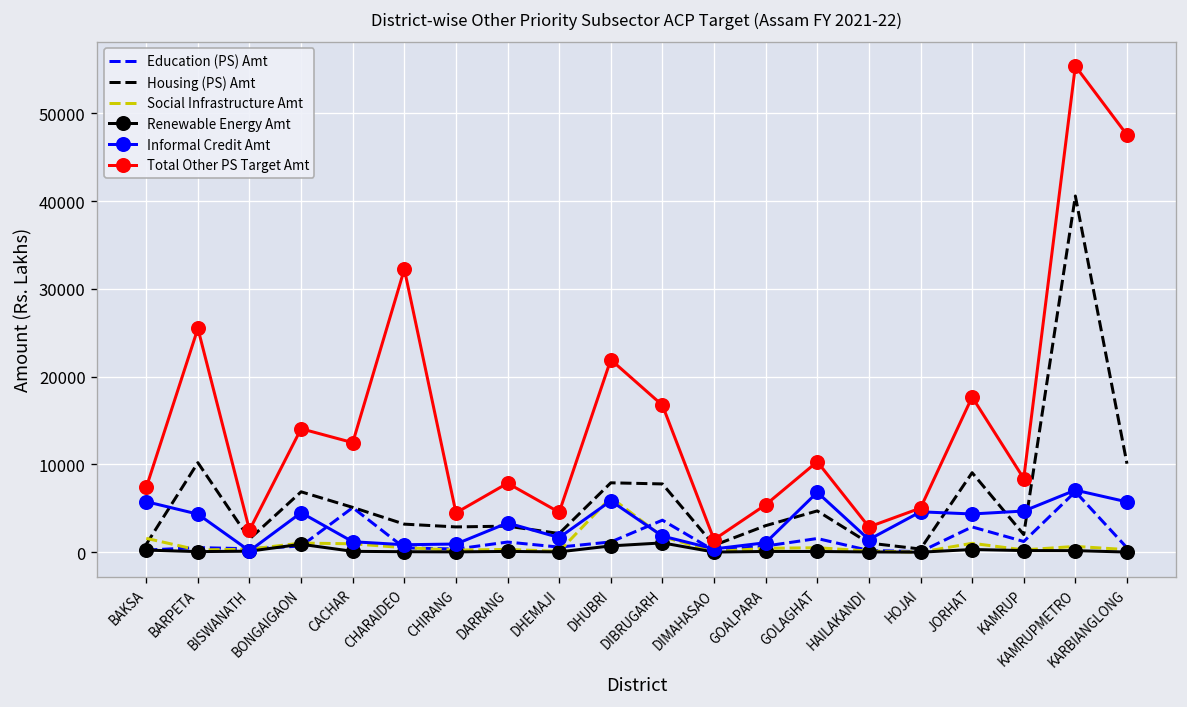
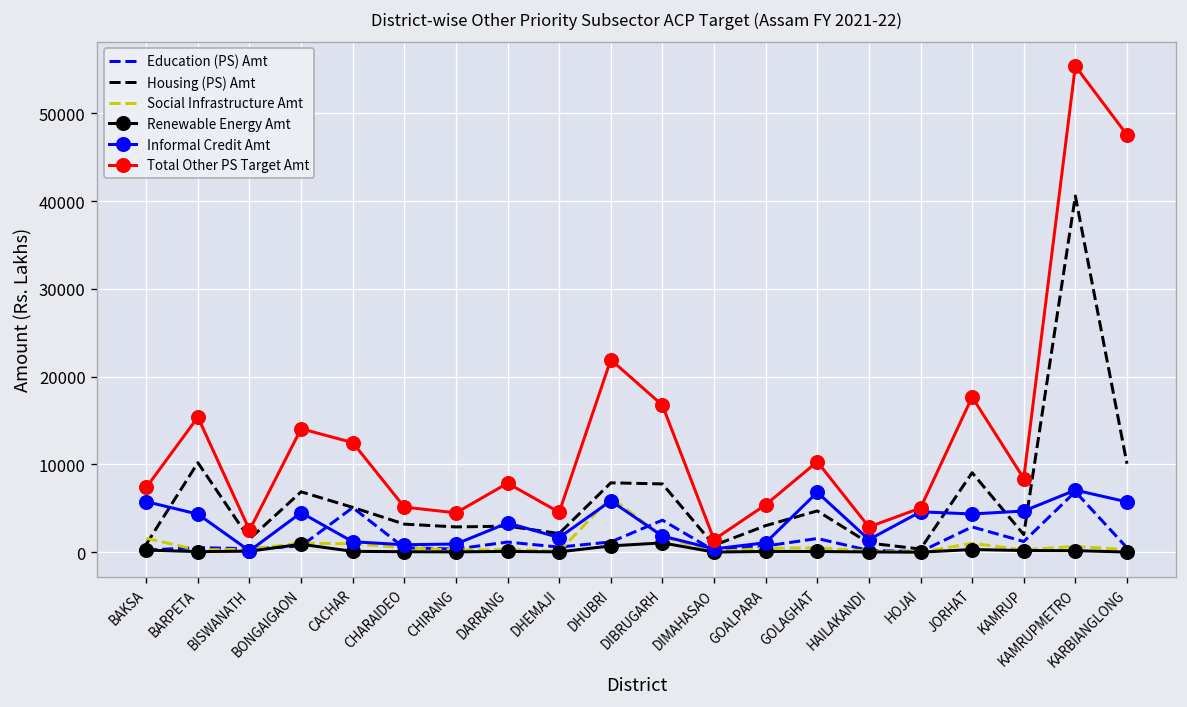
Total Other PS Target Amt, BARPETA: 25000 -> 15000
Total Other PS Target Amt, CHARAIDEO: 32000 -> 5000
